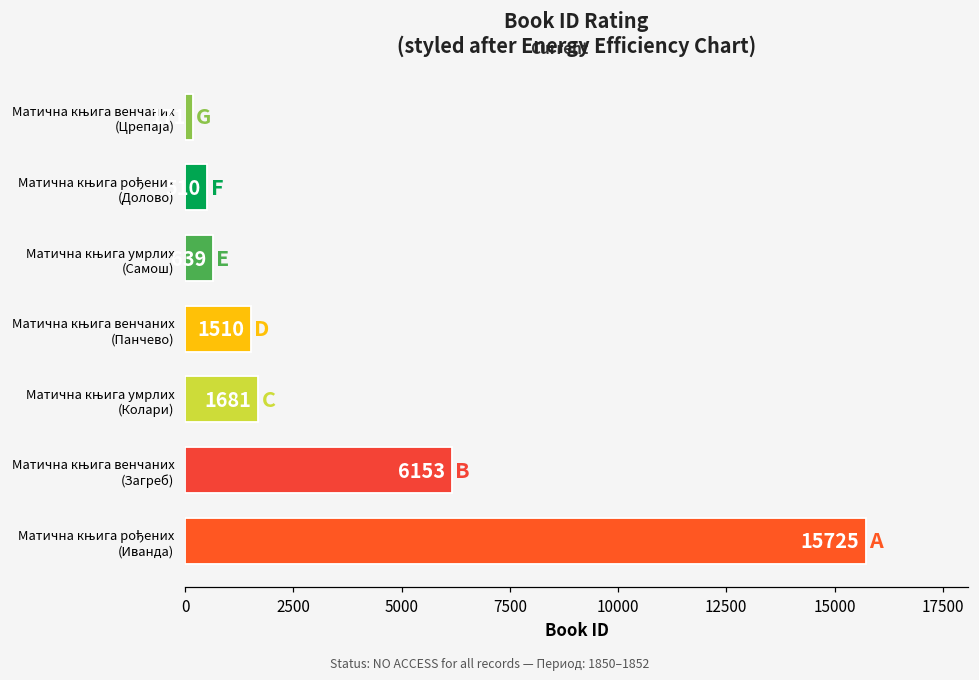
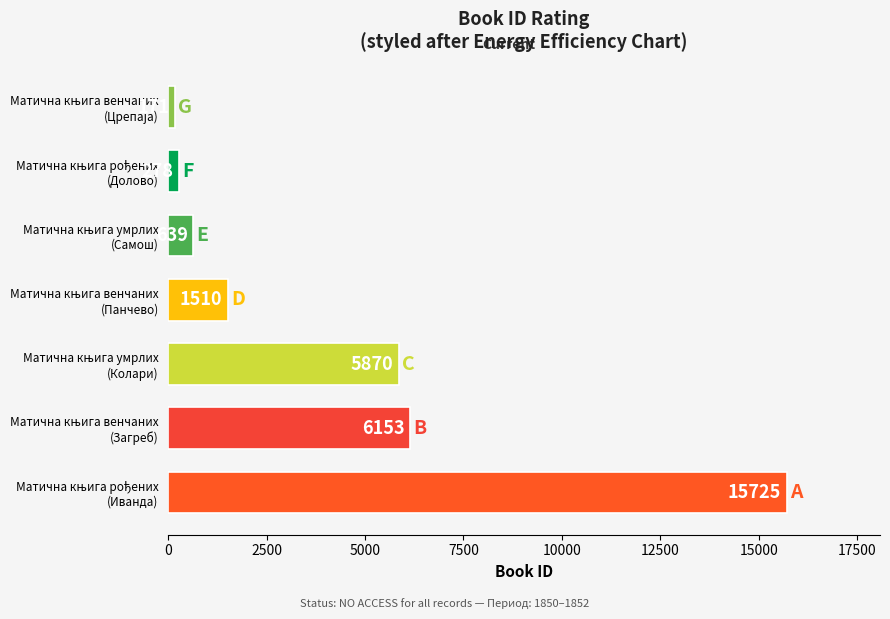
Матична књига рођених (Долово): 500 -> 300
Матична књига умрлих (Колари): 1681 -> 5870
